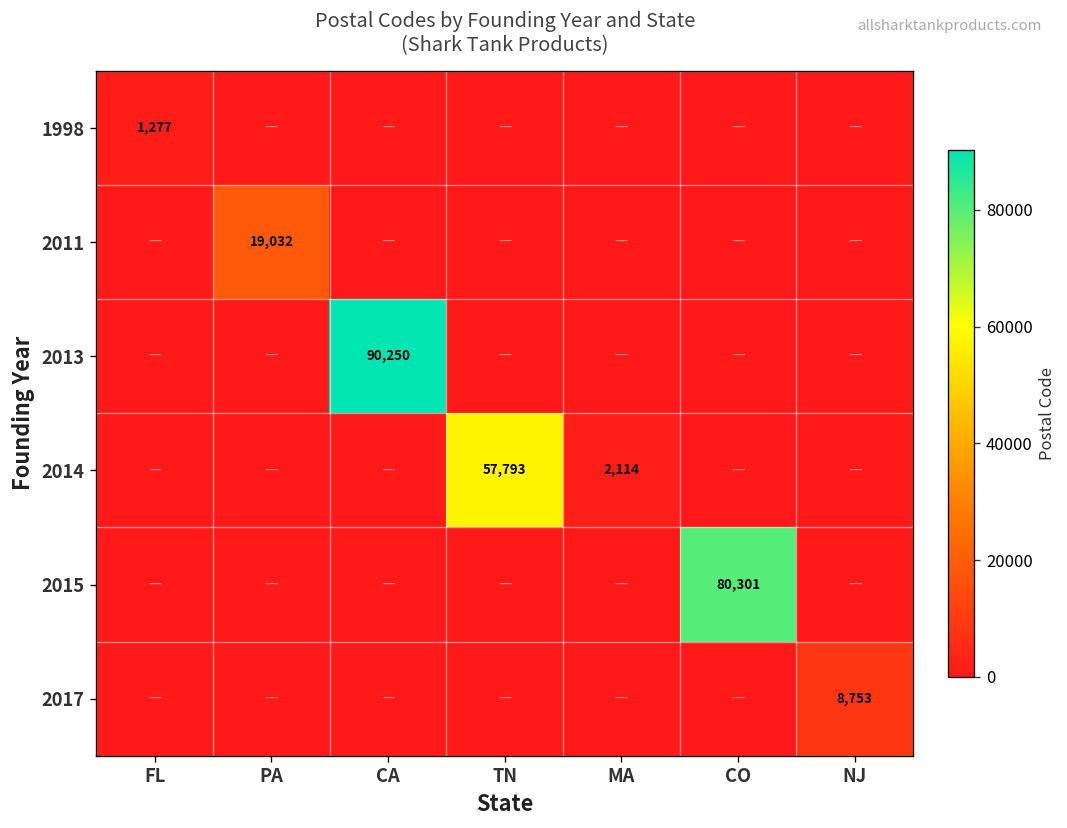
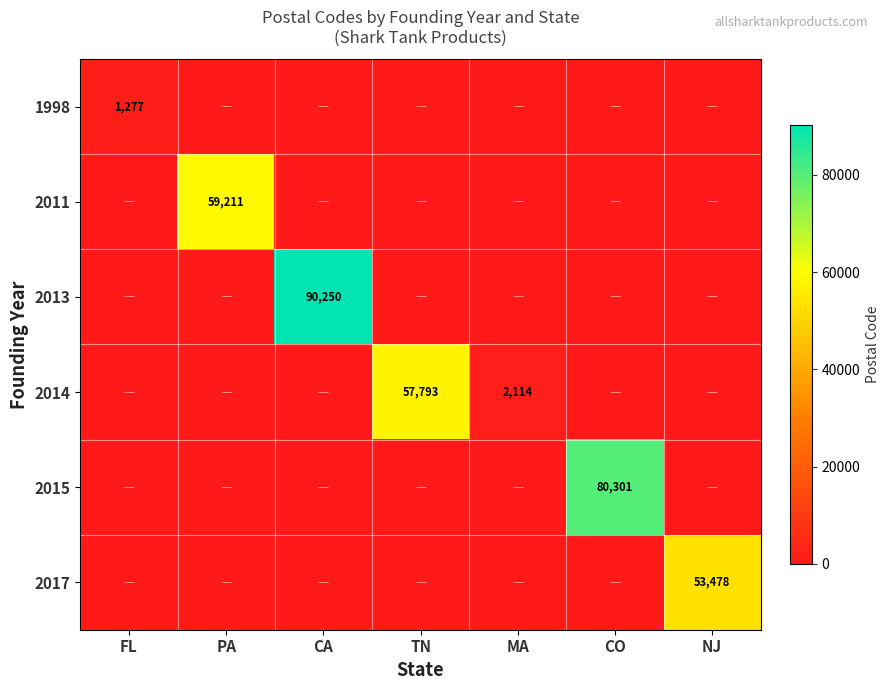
2011, PA: 19,032 -> 59,211
2017, NJ: 8,753 -> 53,478
